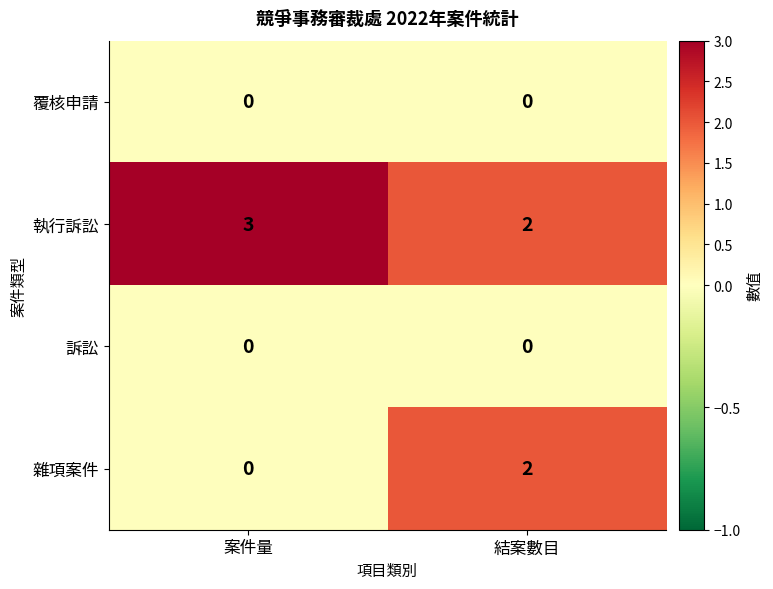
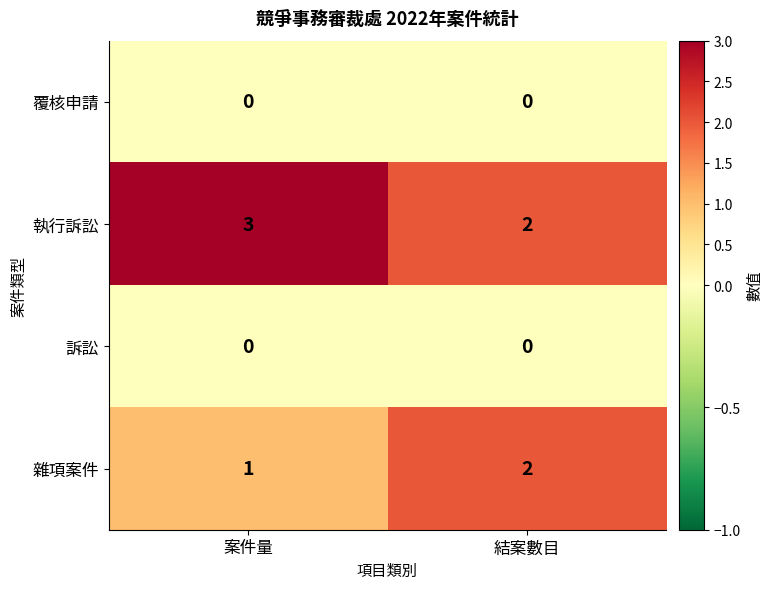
雜項案件, 案件量: 0 -> 1
